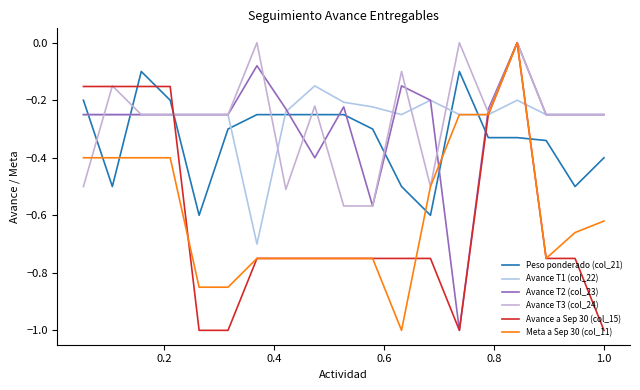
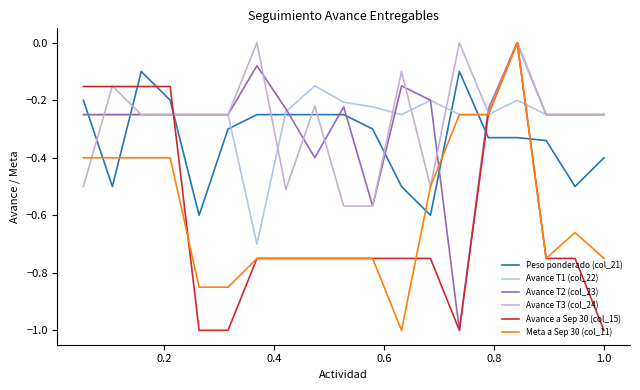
Meta a Sep 30 (col_11), 1.0: -0.62 -> -0.75
